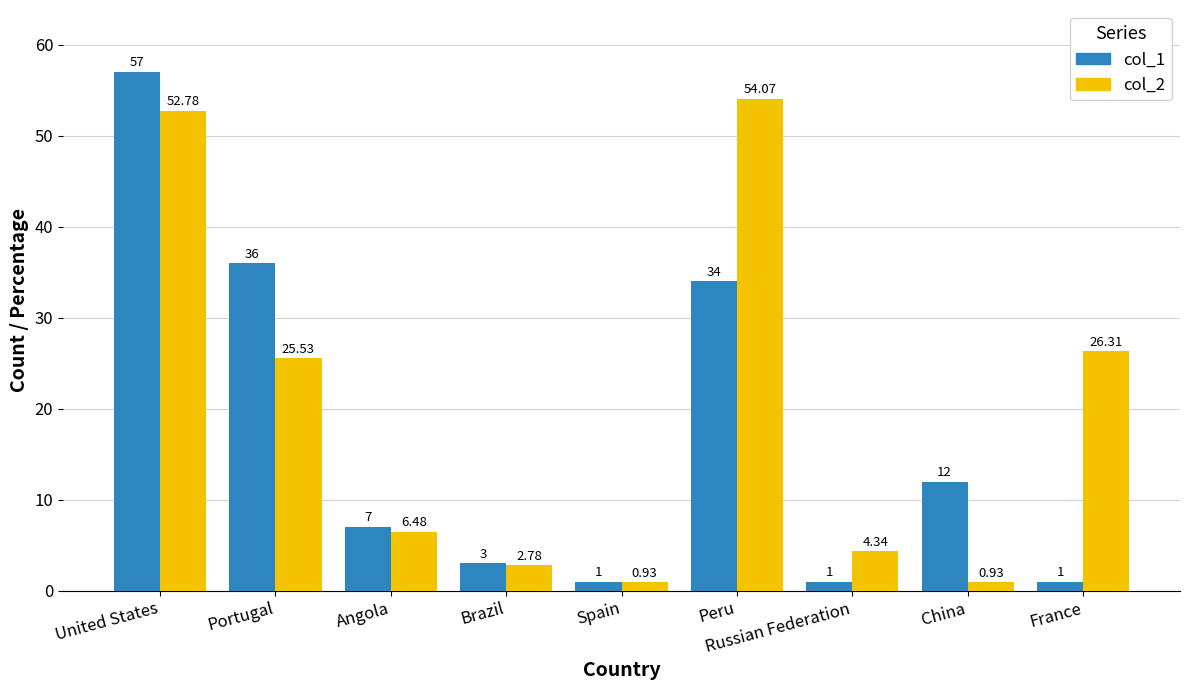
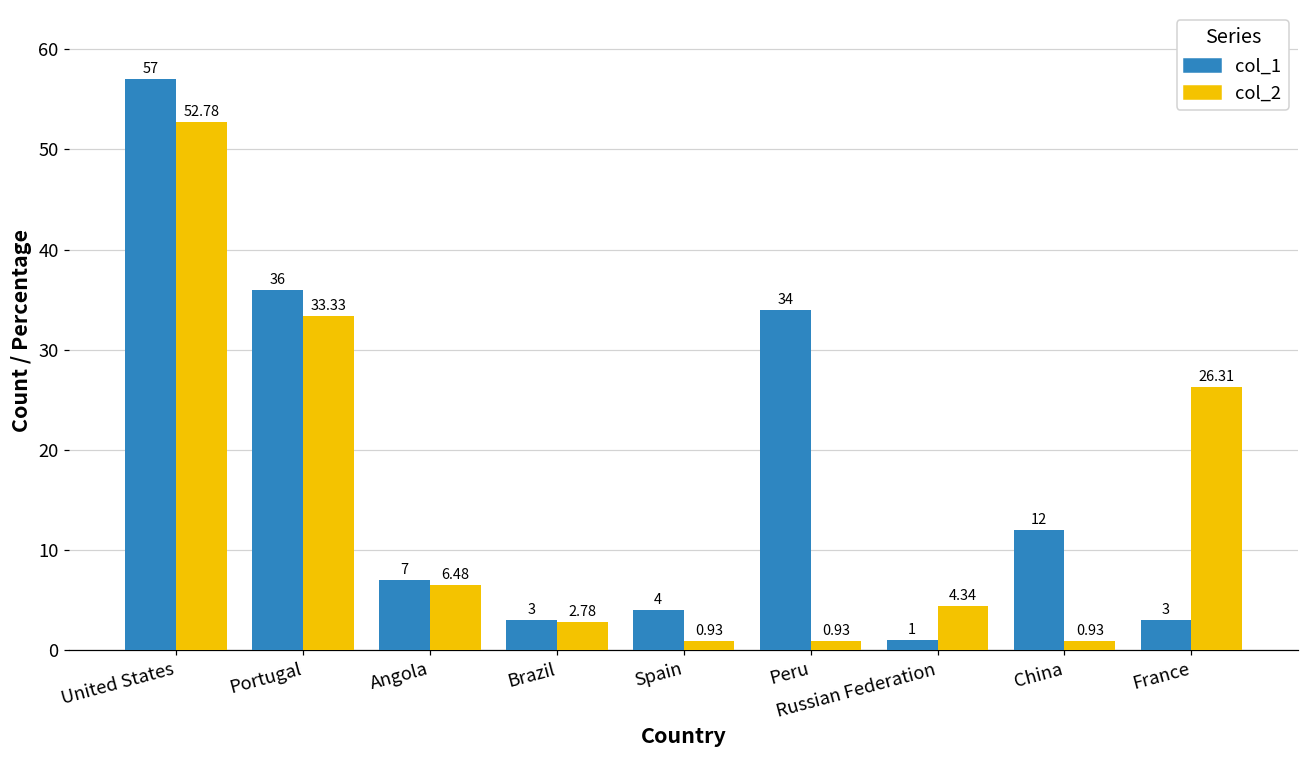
col_2, Portugal: 25.53 -> 33.33
col_1, Spain: 1 -> 4
col_2, Peru: 54.07 -> 0.93
col_1, France: 1 -> 3
